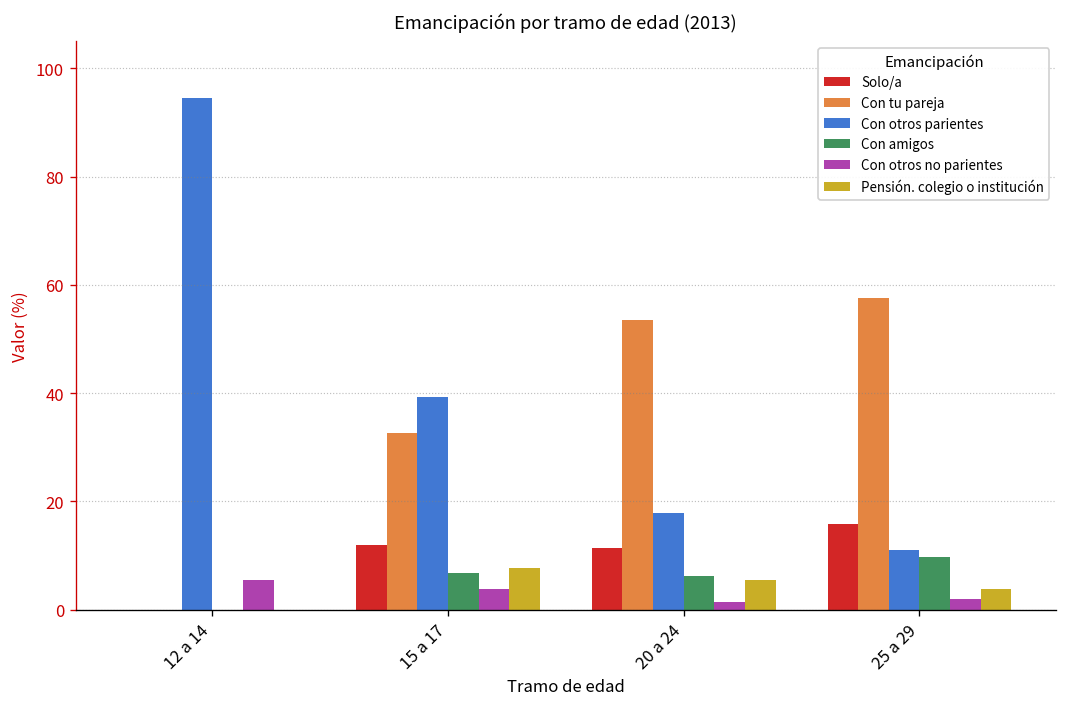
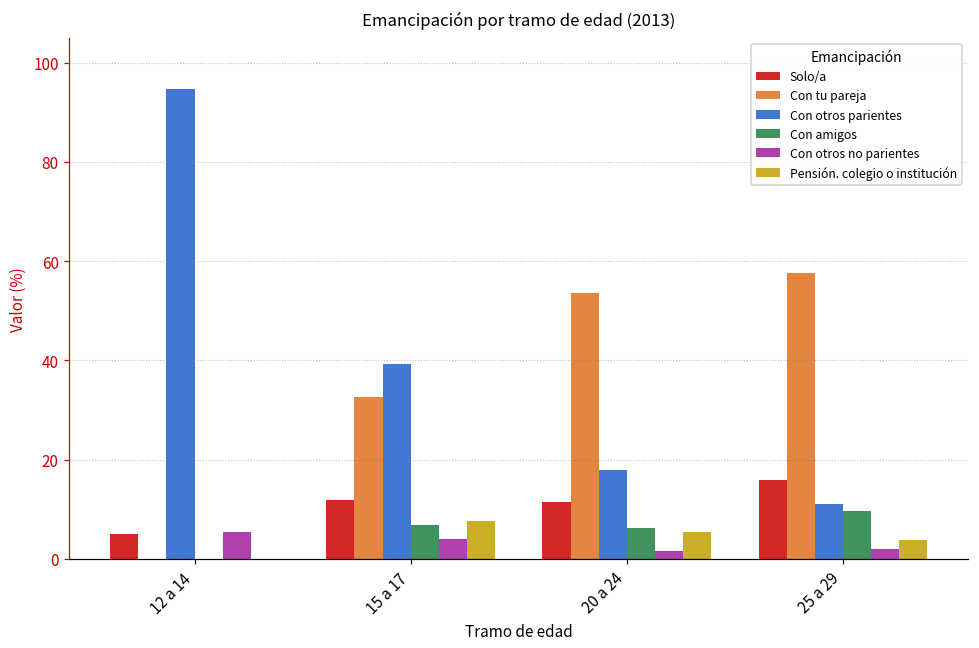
Solo/a, 12 a 14: 0 -> 5
